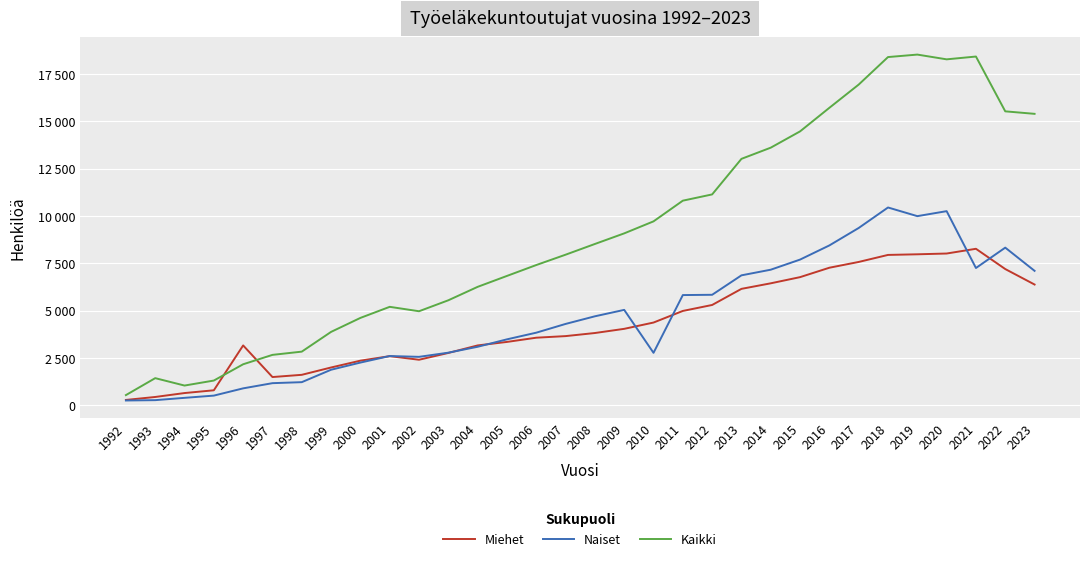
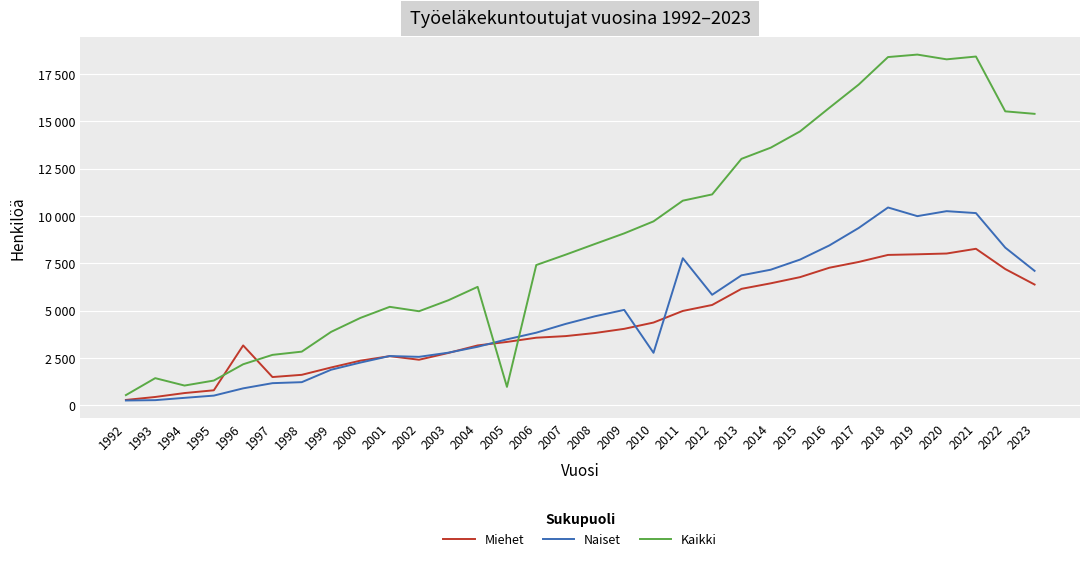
Kaikki, 2005: 6800 -> 1000
Naiset, 2011: 5800 -> 7800
Naiset, 2021: 7300 -> 10200
